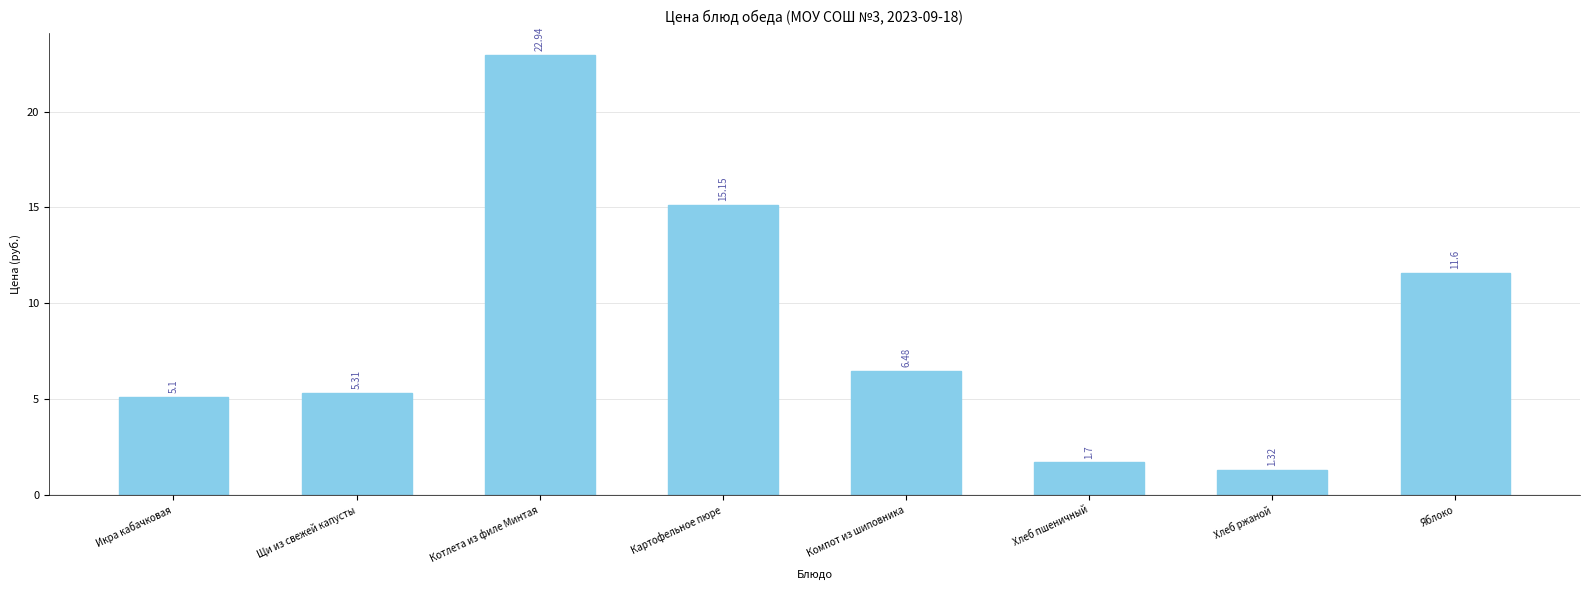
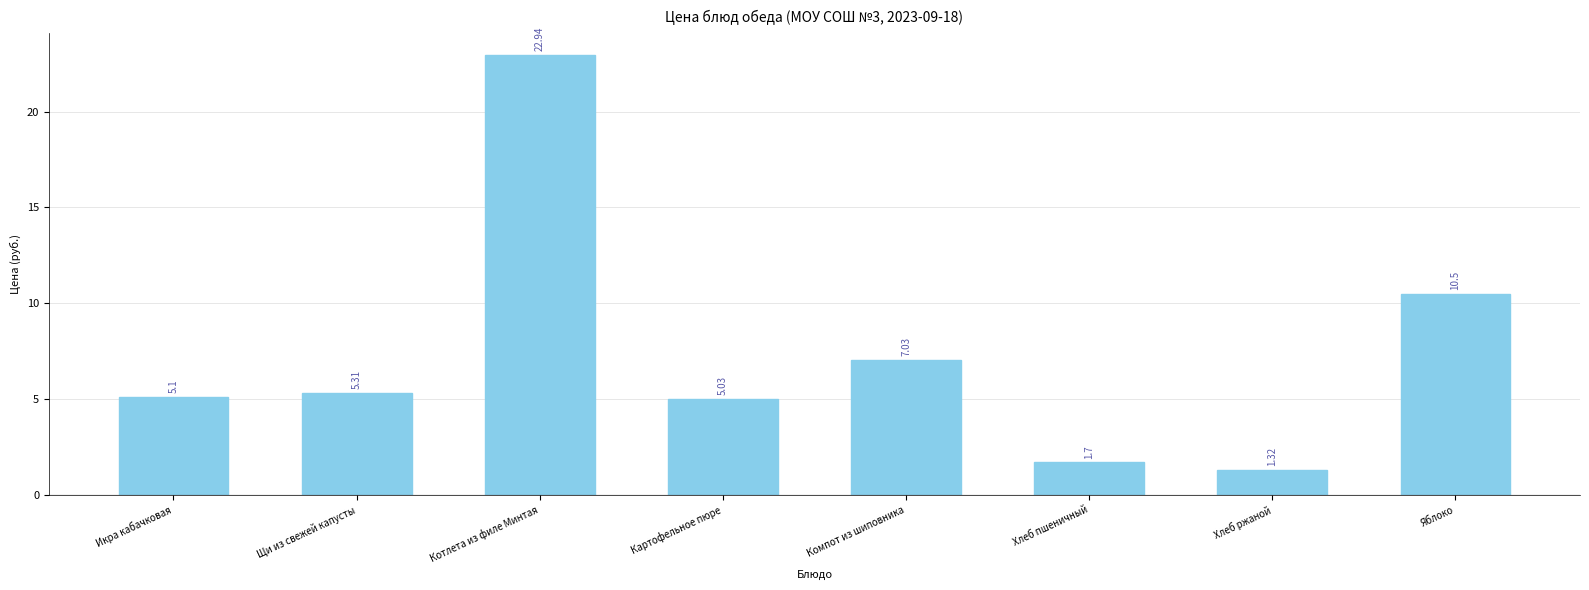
Картофельное пюре: 15.15 -> 5.03
Компот из шиповника: 6.48 -> 7.03
Яблоко: 11.6 -> 10.5
